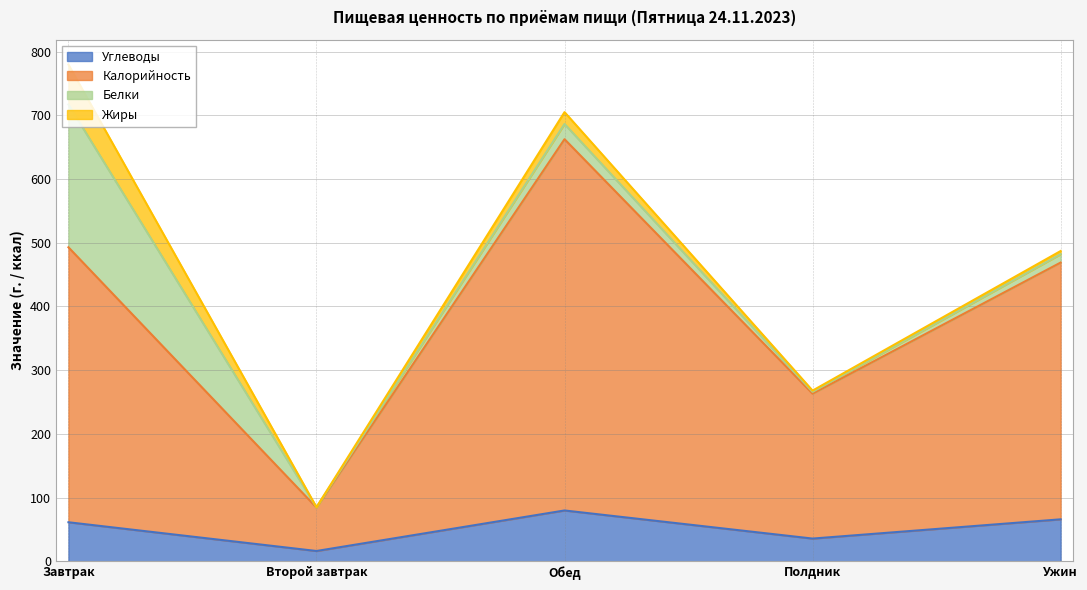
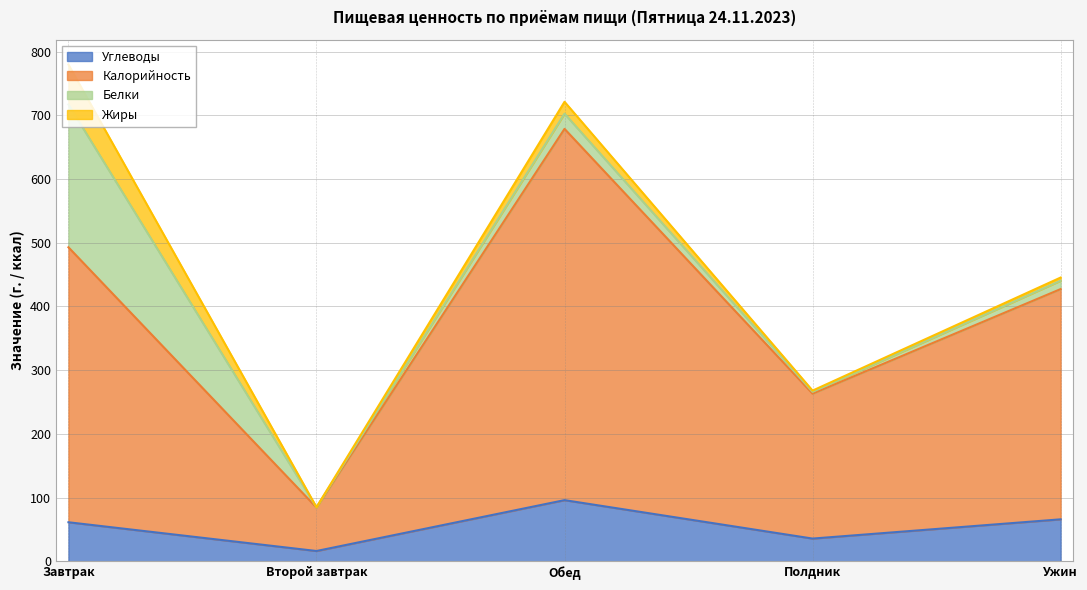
Углеводы, Обед: 80 -> 100
Калорийность, Ужин: 400 -> 360
